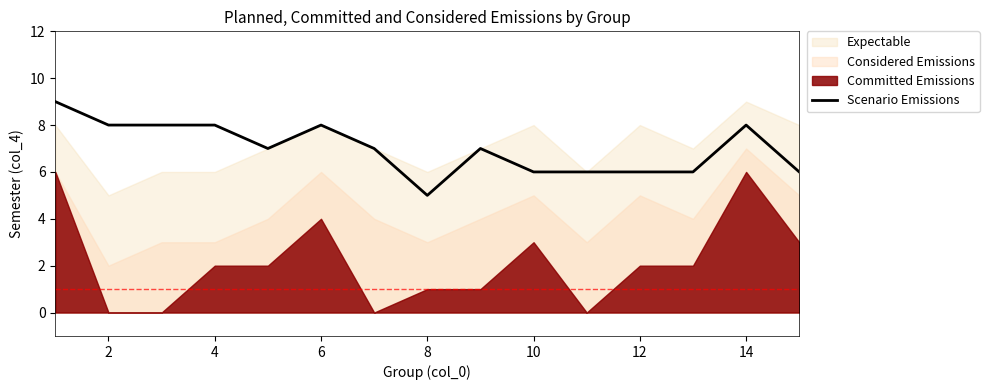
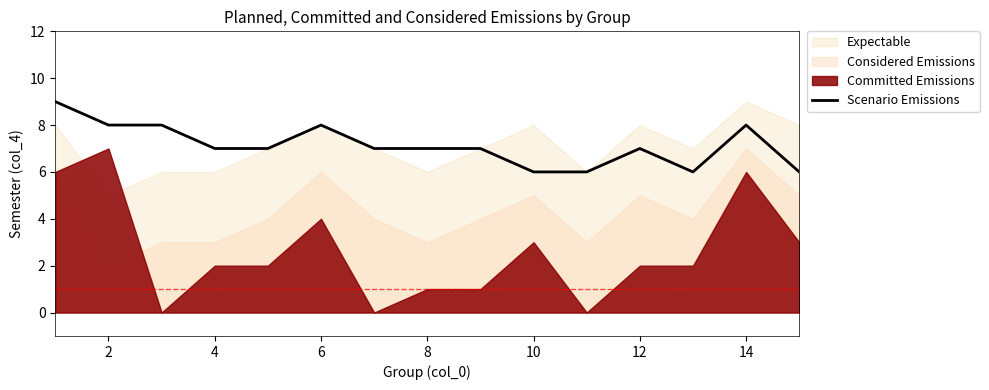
Committed Emissions, 2: 0 -> 7
Scenario Emissions, 4: 8 -> 7
Scenario Emissions, 8: 5 -> 7
Scenario Emissions, 12: 6 -> 7
